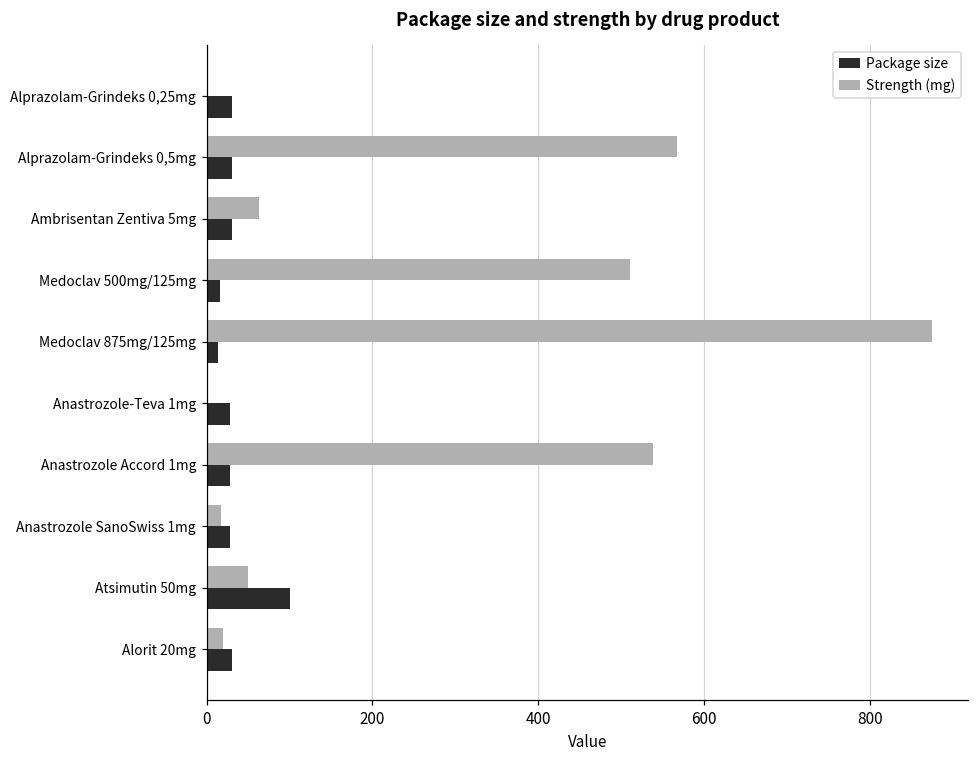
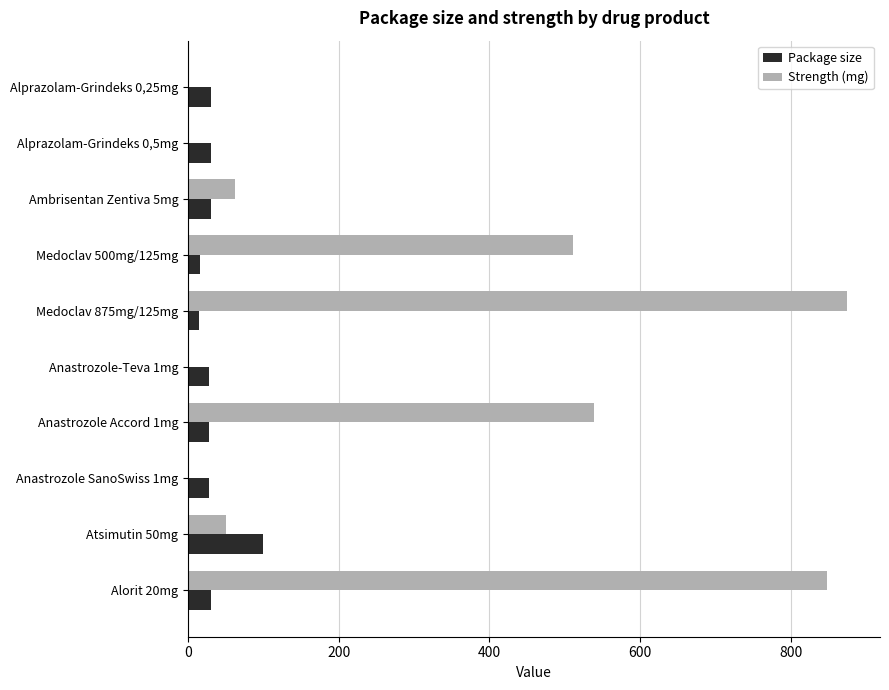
Strength (mg), Alprazolam-Grindeks 0,5mg: 570 -> 0
Strength (mg), Anastrozole SanoSwiss 1mg: 20 -> 0
Strength (mg), Alorit 20mg: 20 -> 850
